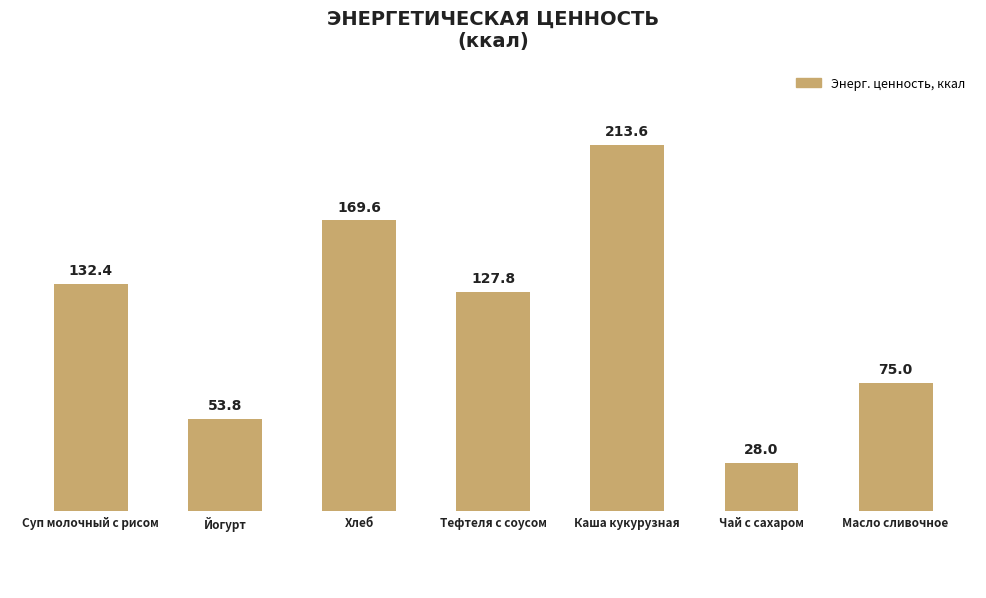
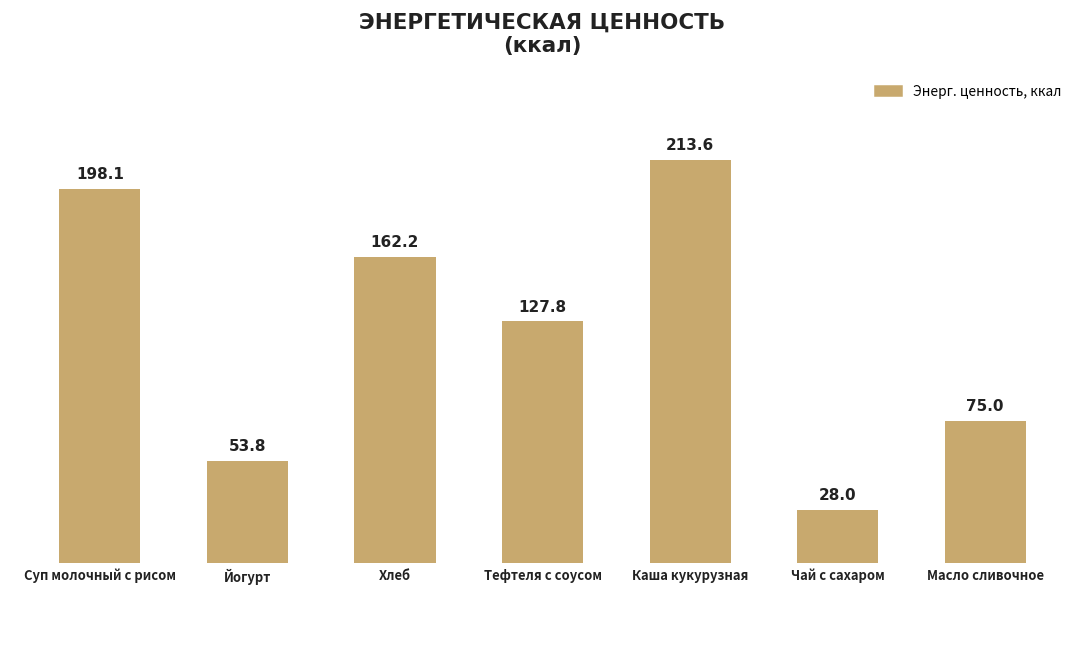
Суп молочный с рисом: 132.4 -> 198.1
Хлеб: 169.6 -> 162.2
